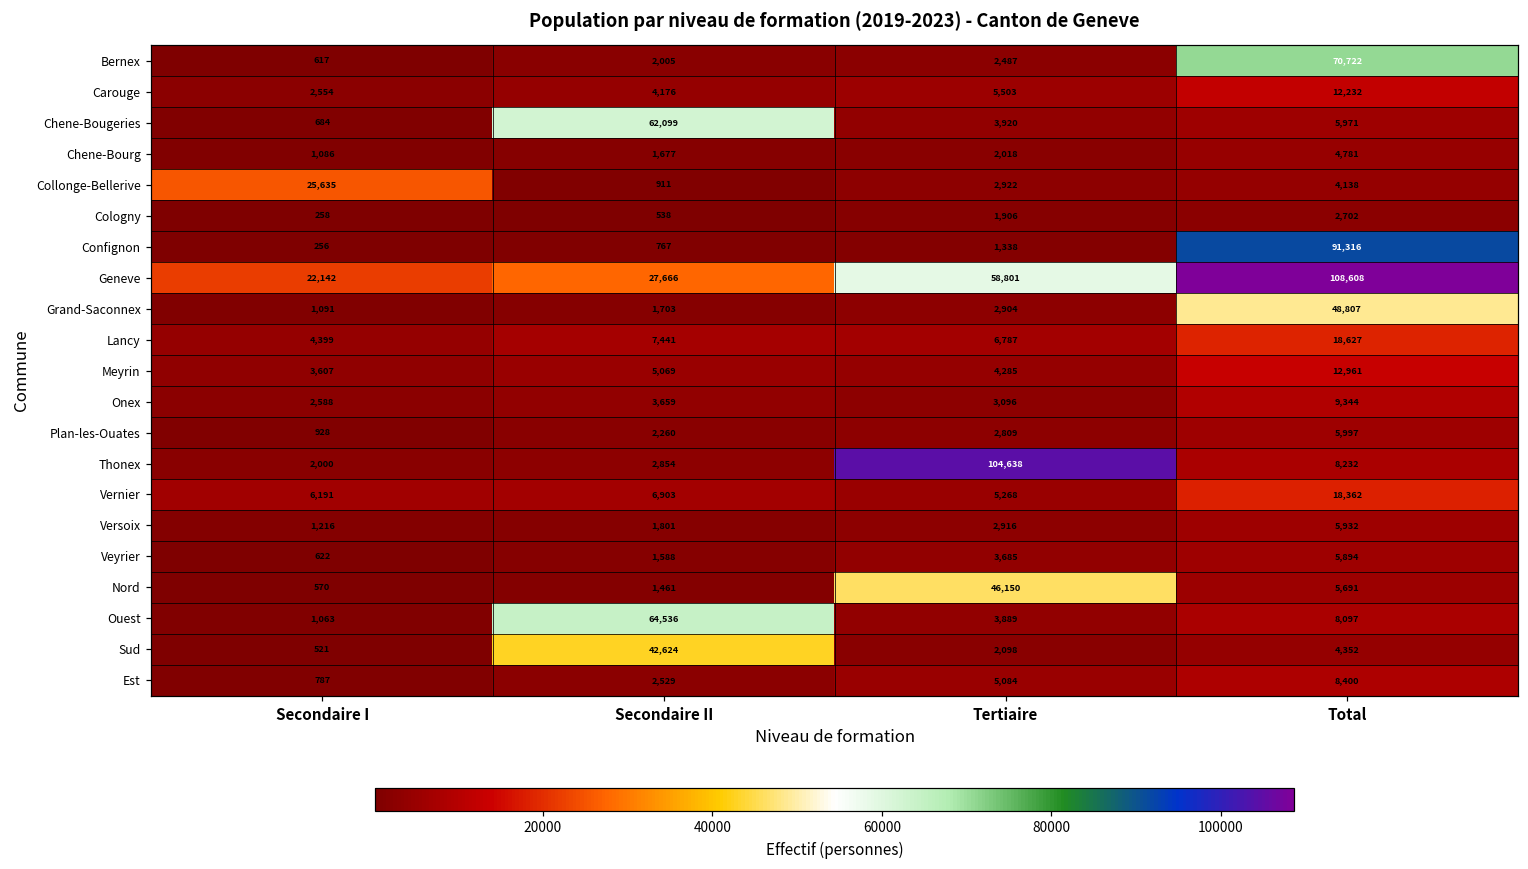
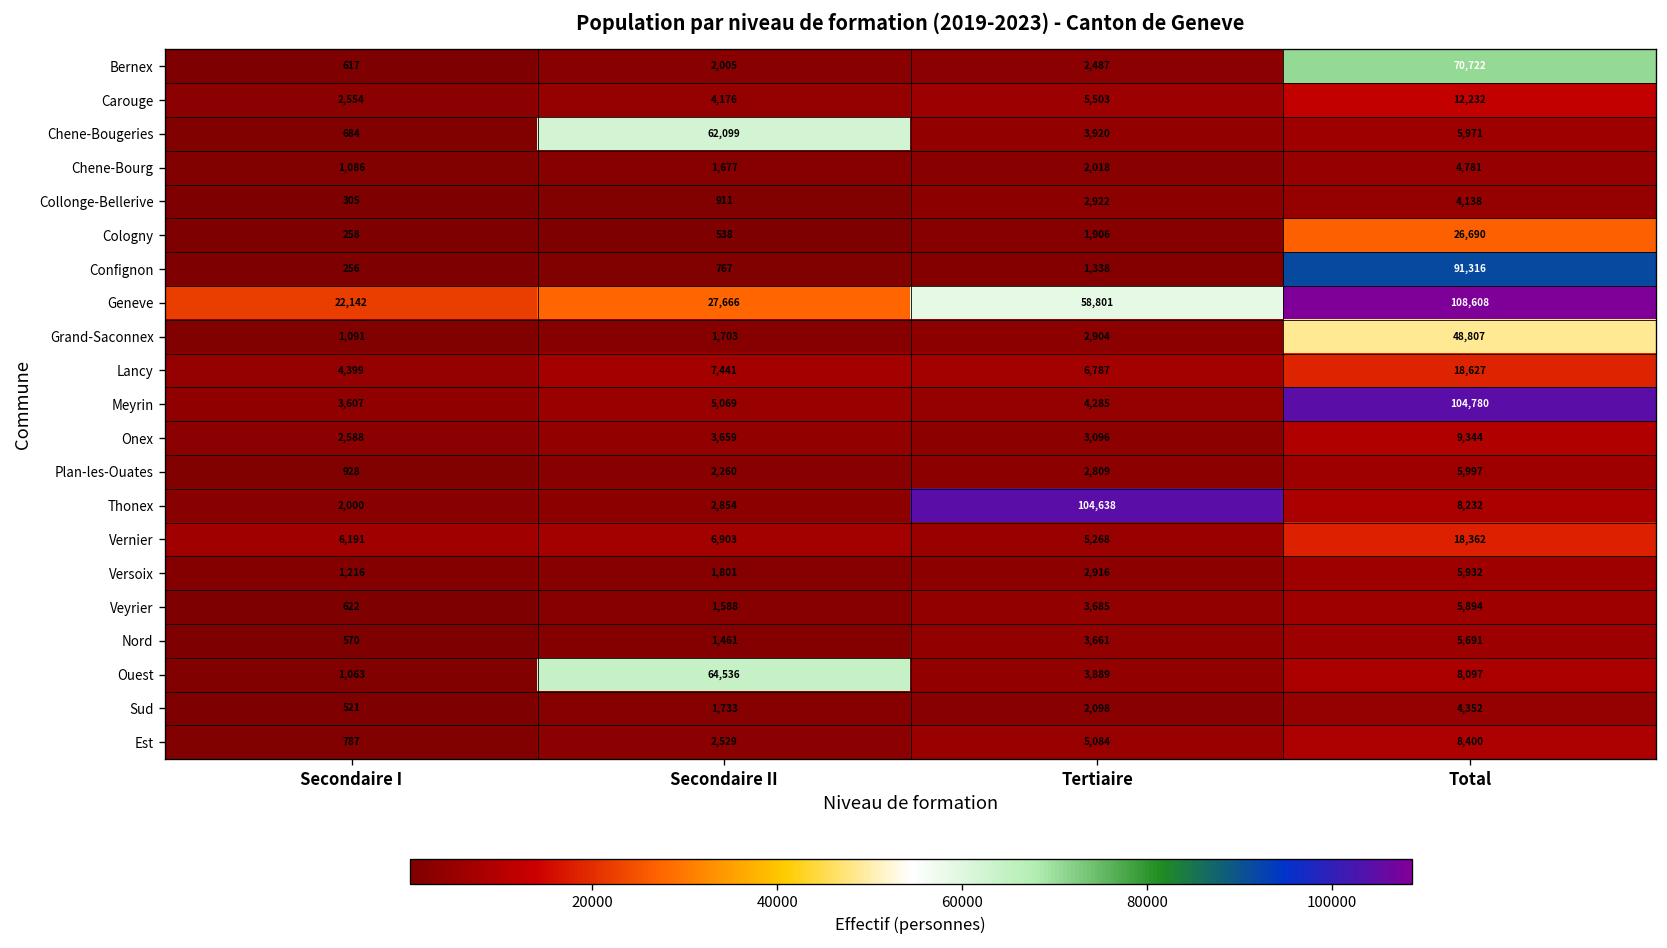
Collonge-Bellerive, Secondaire I: 25,635 -> 305
Cologny, Total: 2,702 -> 26,690
Meyrin, Total: 12,961 -> 104,780
Nord, Tertiaire: 46,150 -> 3,661
Sud, Secondaire II: 42,624 -> 1,733
